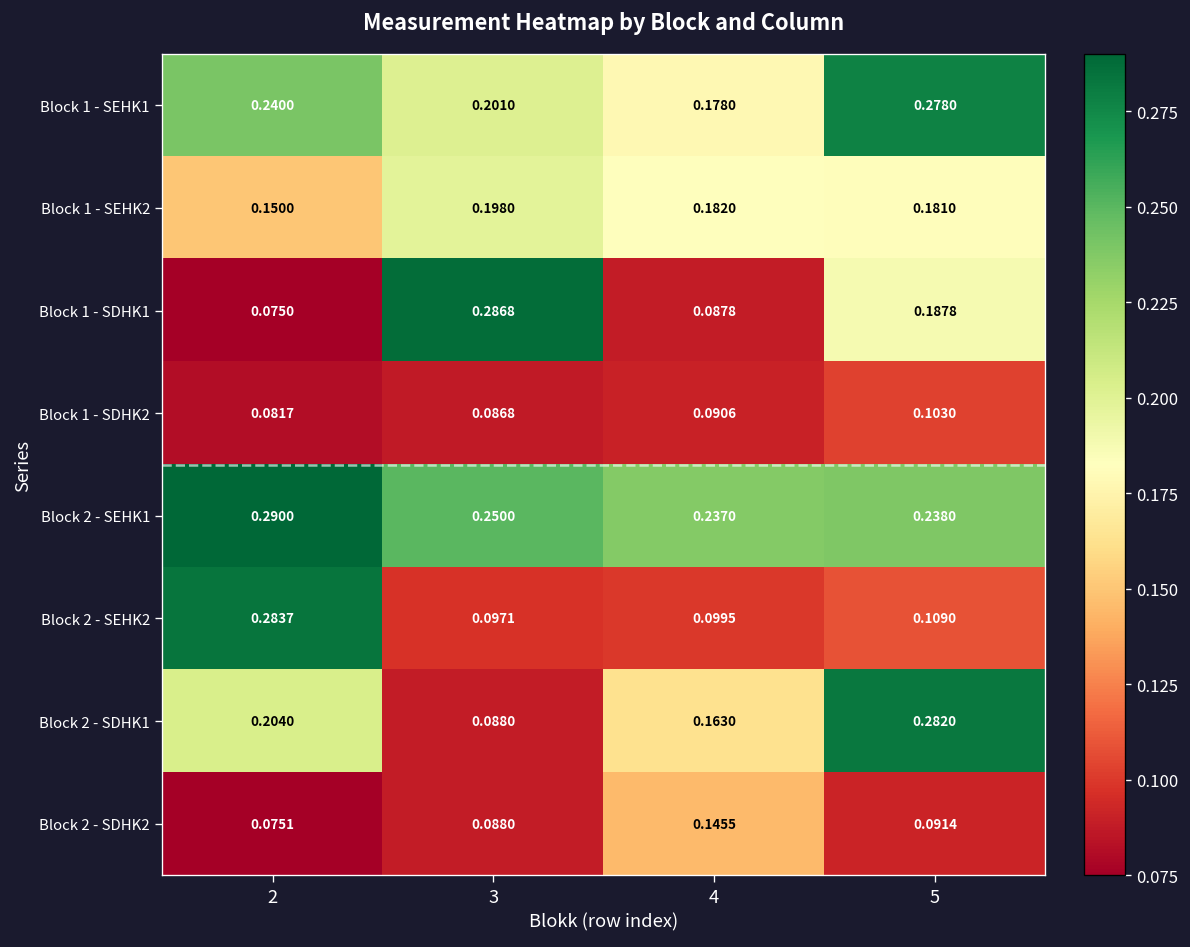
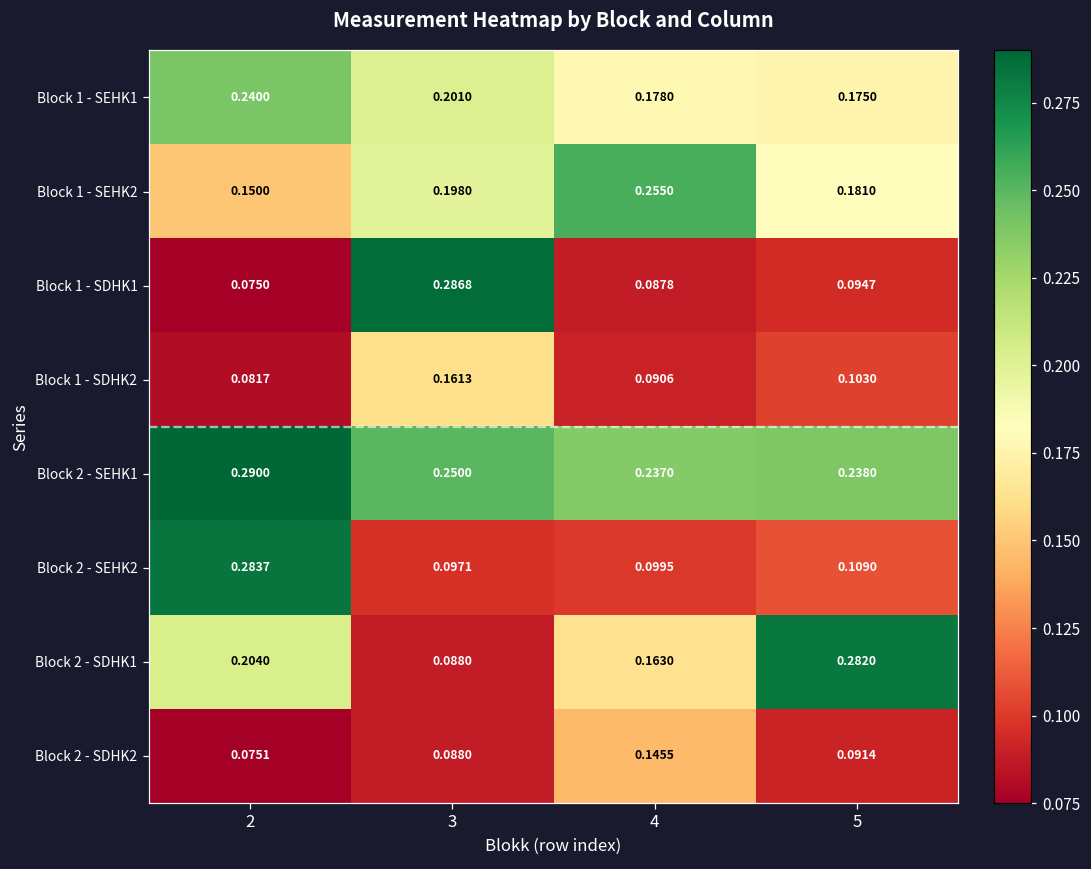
Block 1 - SEHK1, 5: 0.2780 -> 0.1750
Block 1 - SEHK2, 4: 0.1820 -> 0.2550
Block 1 - SDHK1, 5: 0.1878 -> 0.0947
Block 1 - SDHK2, 3: 0.0868 -> 0.1613
